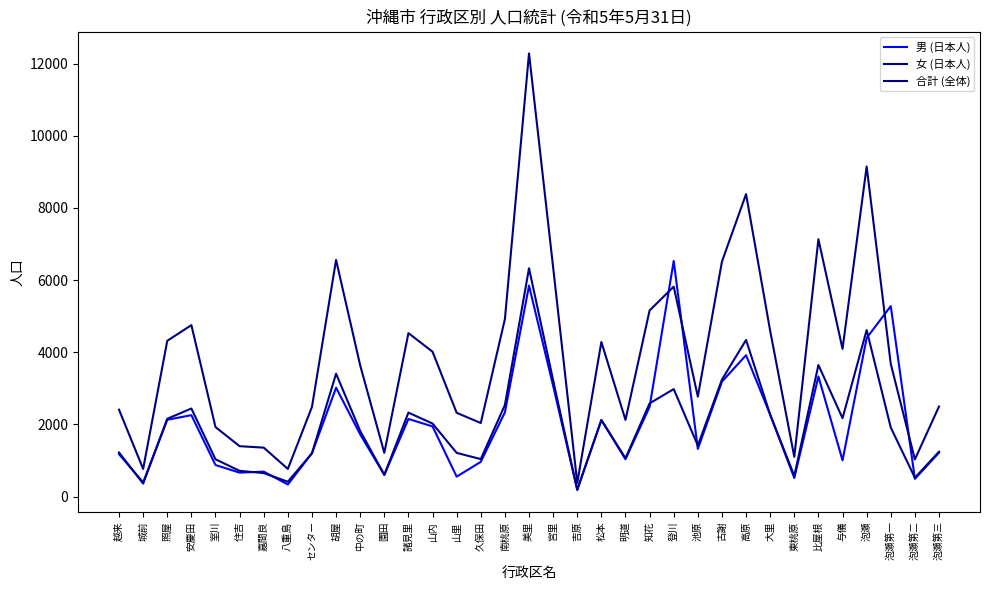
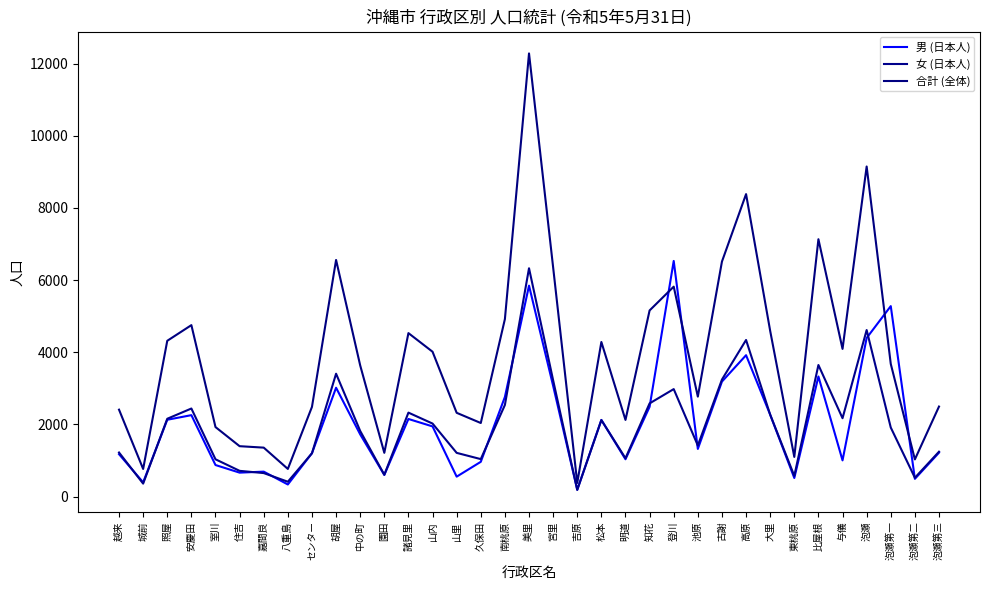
男 (日本人), 南桃原: 2300 -> 2800
